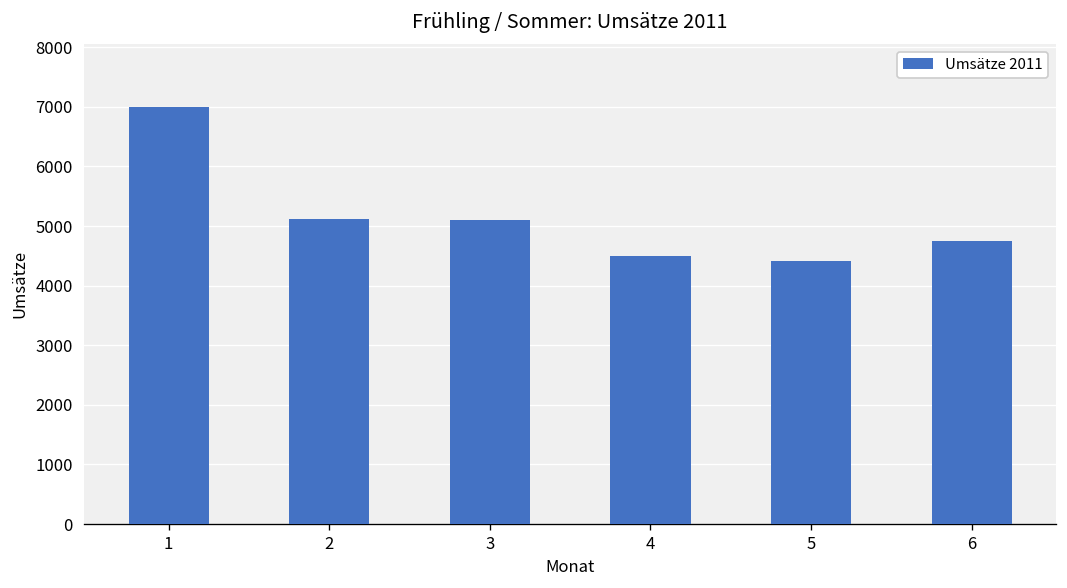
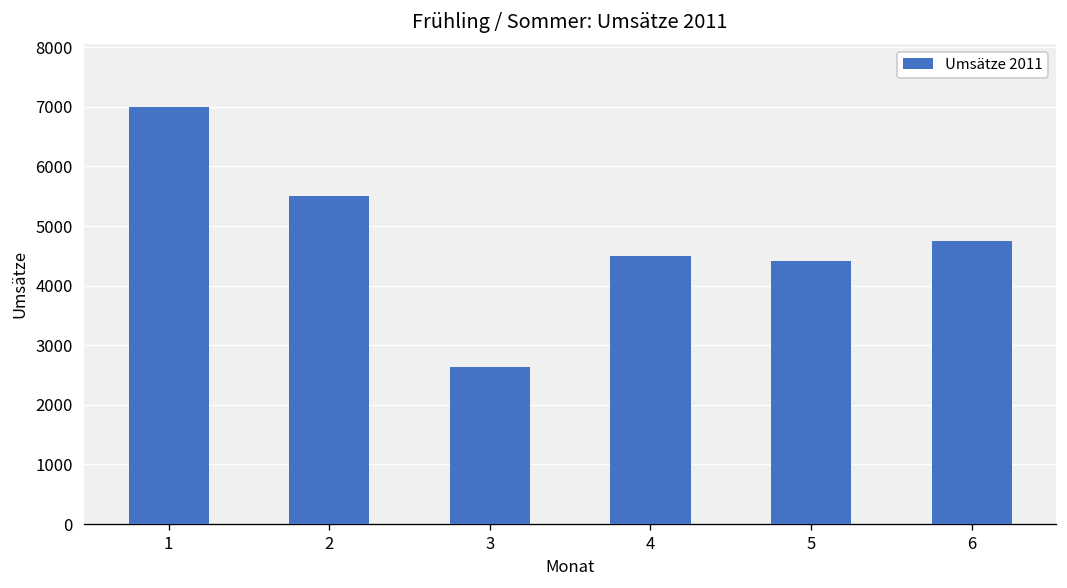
2: 5100 -> 5500
3: 5100 -> 2600
